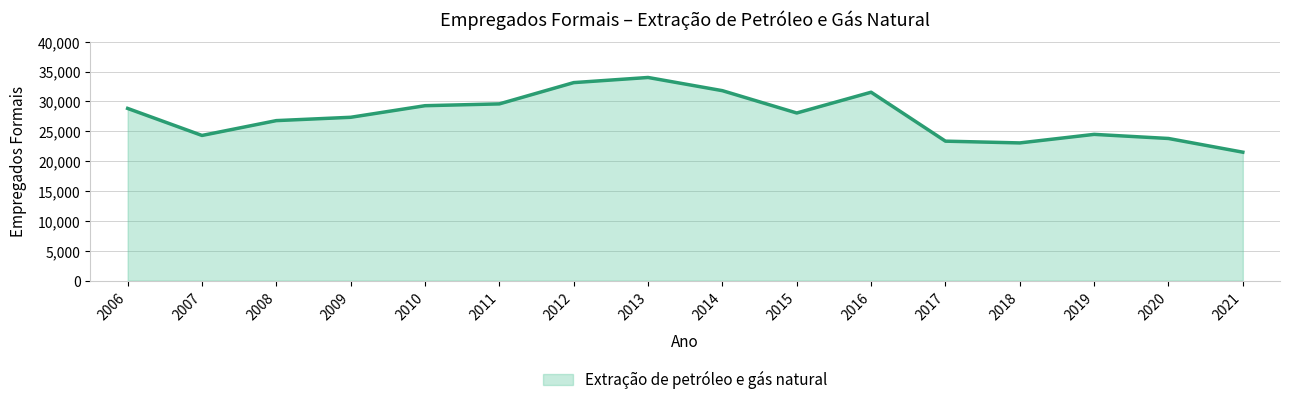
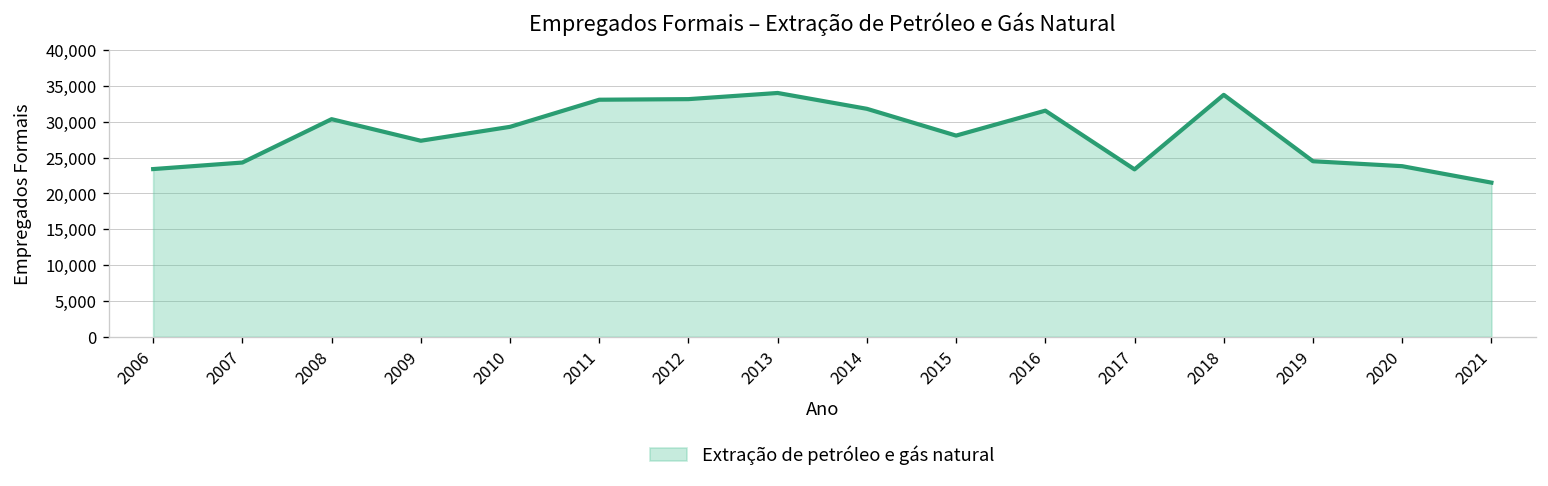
2006: 29,000 -> 23,000
2008: 27,000 -> 30,000
2011: 30,000 -> 33,000
2018: 23,000 -> 34,000
